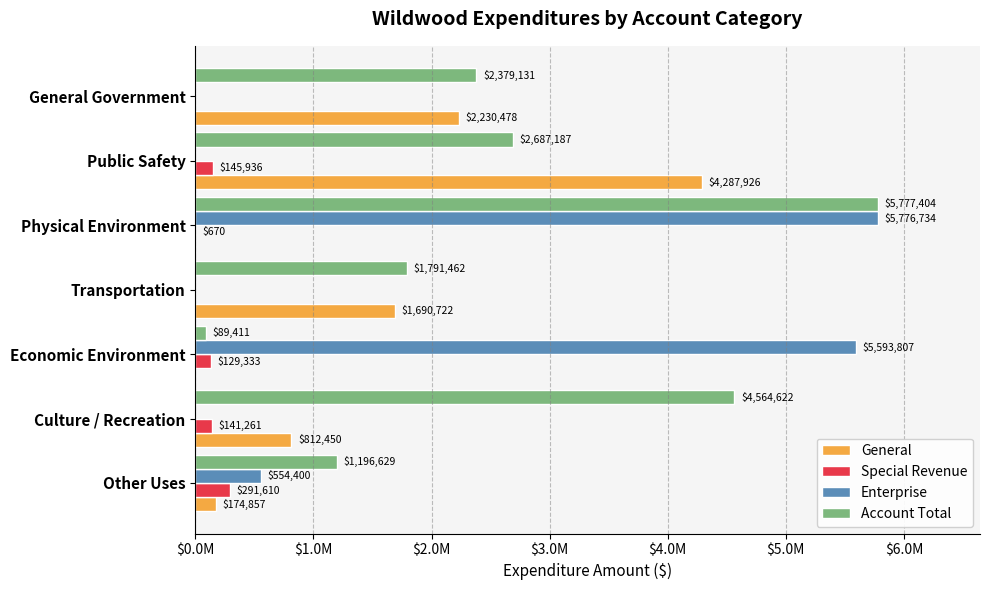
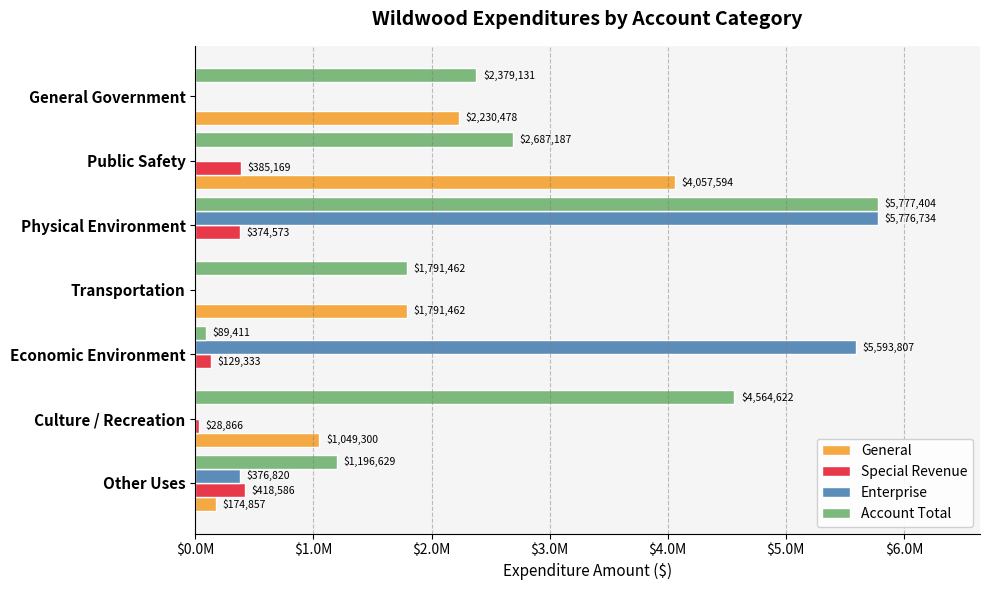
Special Revenue, Public Safety: $145,936 -> $385,169
General, Public Safety: $4,287,926 -> $4,057,594
Special Revenue, Physical Environment: $670 -> $374,573
General, Transportation: $1,690,722 -> $1,791,462
Special Revenue, Culture / Recreation: $141,261 -> $28,866
General, Culture / Recreation: $812,450 -> $1,049,300
Enterprise, Other Uses: $554,400 -> $376,820
Special Revenue, Other Uses: $291,610 -> $418,586
